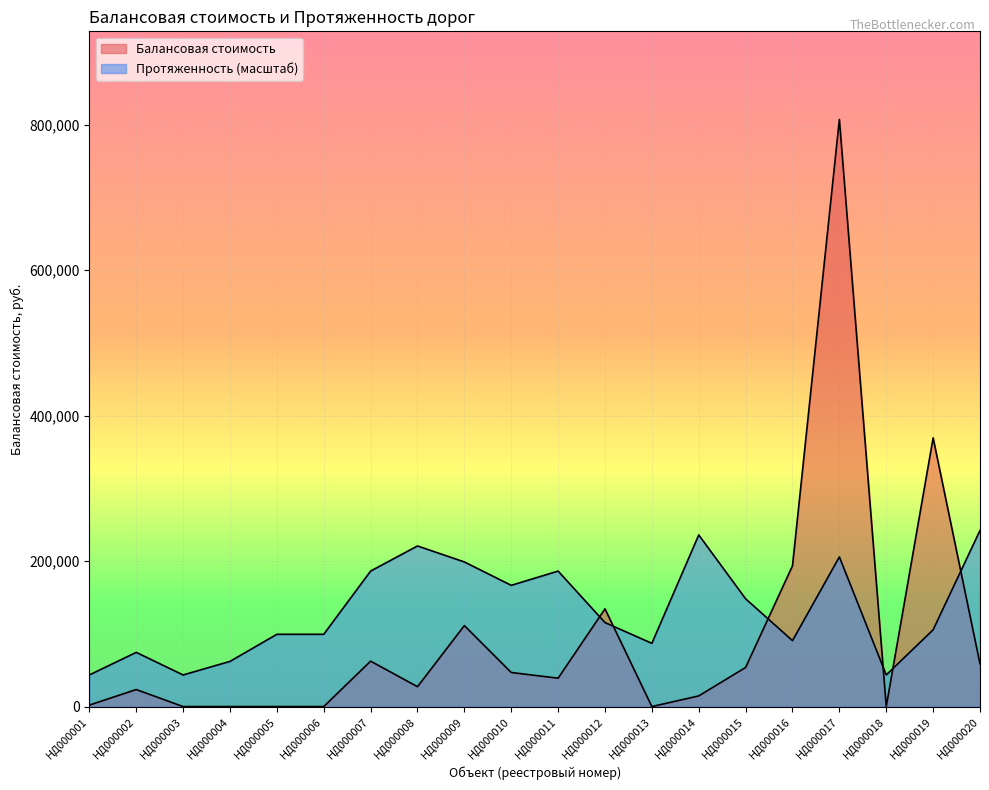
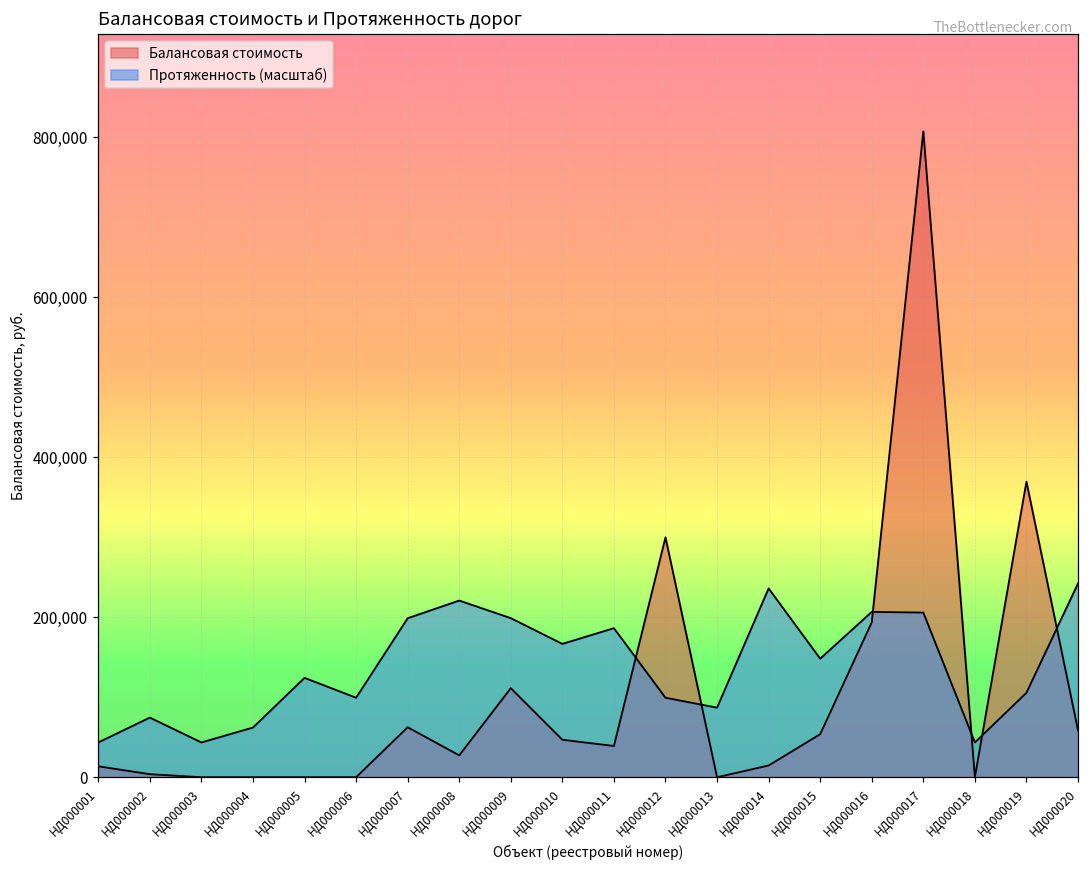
Балансовая стоимость, НД000001: 0 -> 10,000
Балансовая стоимость, НД000002: 20,000 -> 0
Протяженность (масштаб), НД000005: 100,000 -> 120,000
Протяженность (масштаб), НД000007: 190,000 -> 200,000
Балансовая стоимость, НД000012: 130,000 -> 300,000
Протяженность (масштаб), НД000012: 120,000 -> 100,000
Протяженность (масштаб), НД000016: 90,000 -> 210,000
